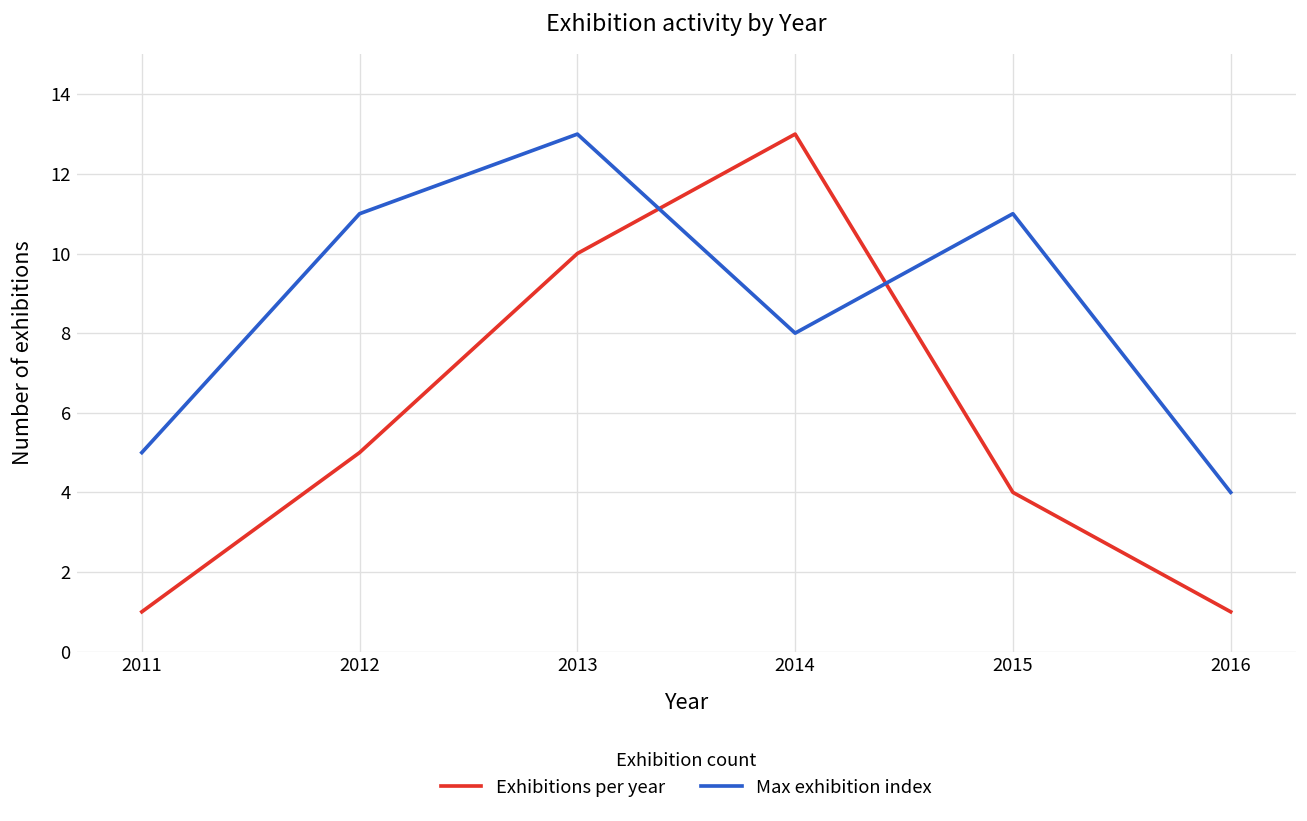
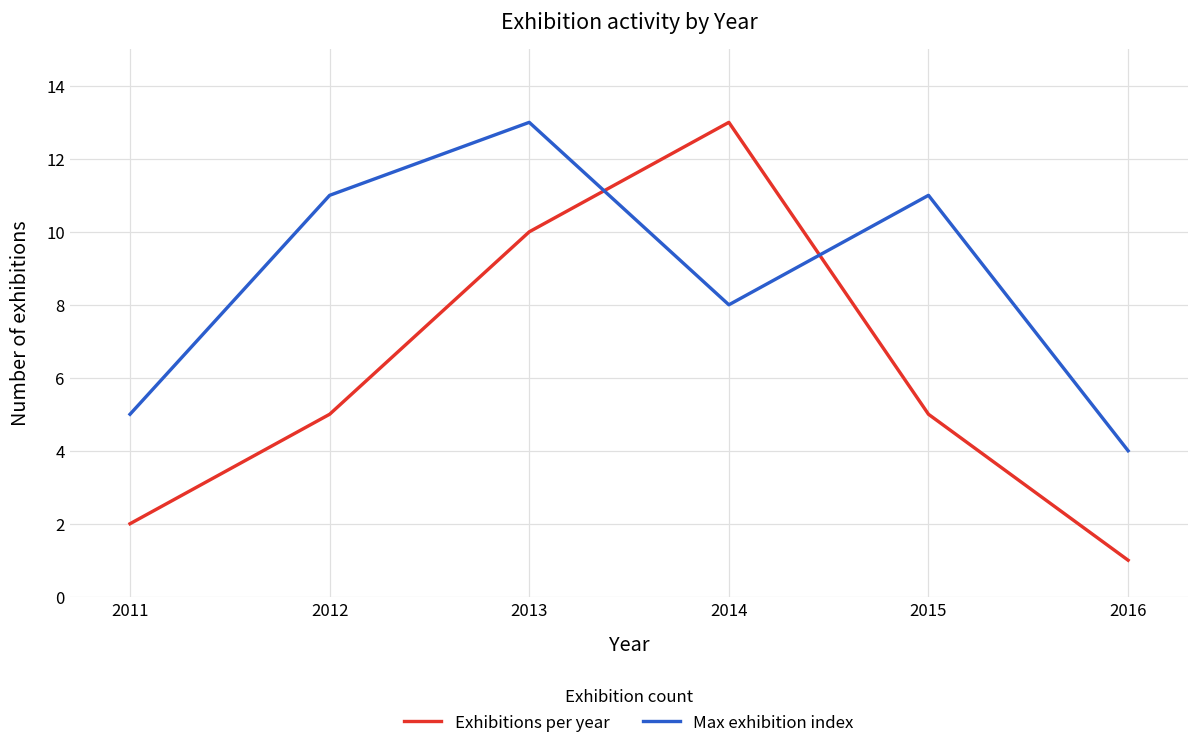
Exhibitions per year, 2011: 1 -> 2
Exhibitions per year, 2015: 4 -> 5
